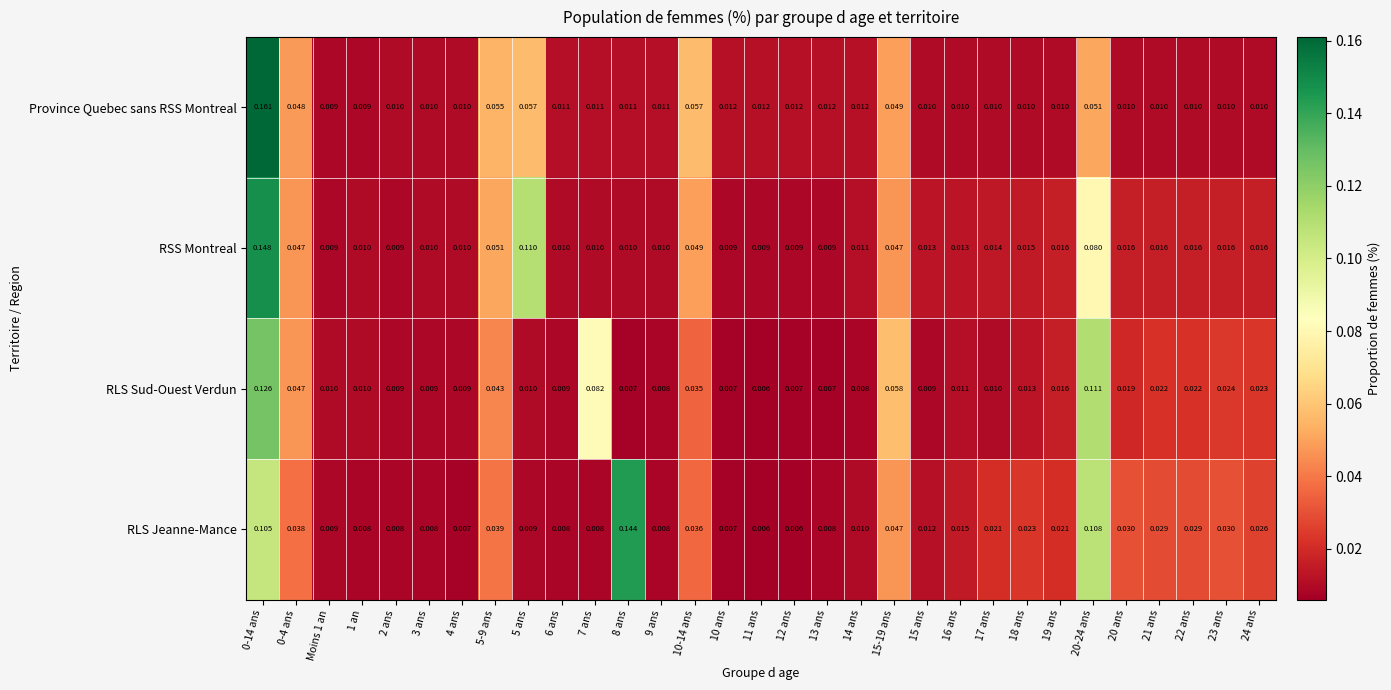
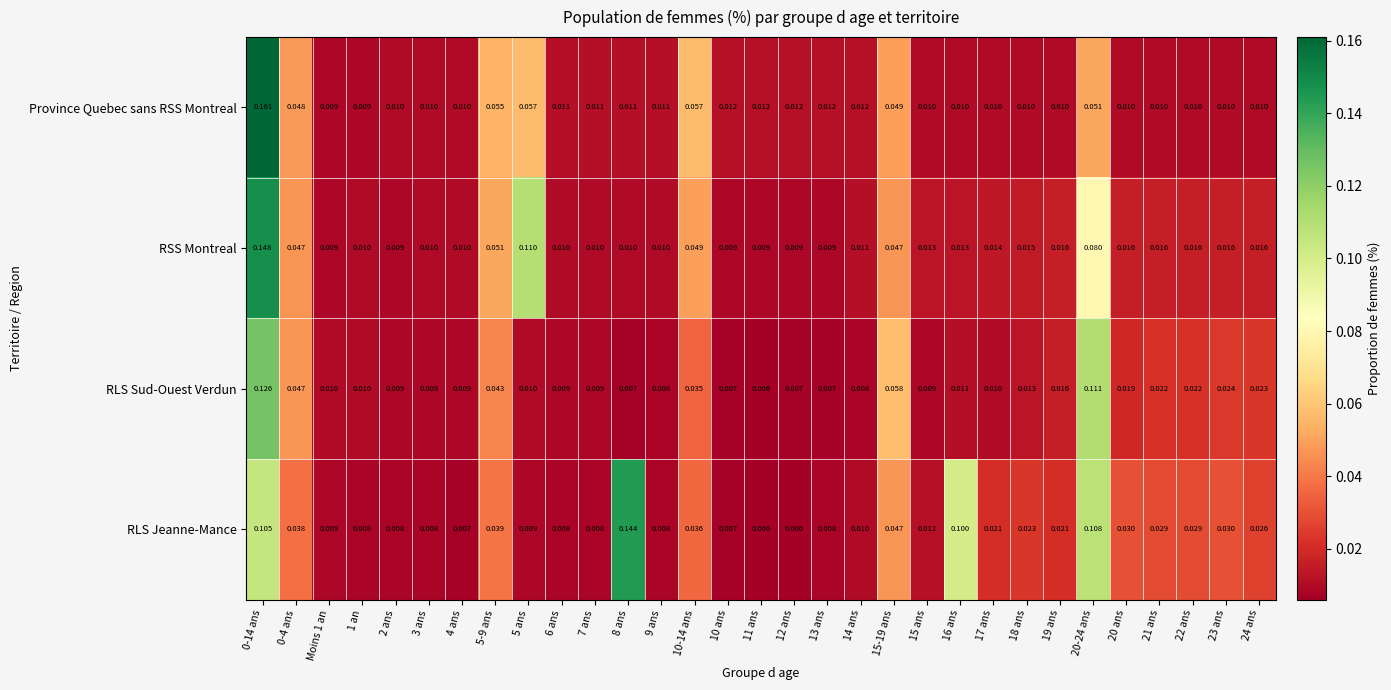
RLS Sud-Ouest Verdun, 7 ans: 0.082 -> 0.009
RLS Jeanne-Mance, 16 ans: 0.015 -> 0.100
